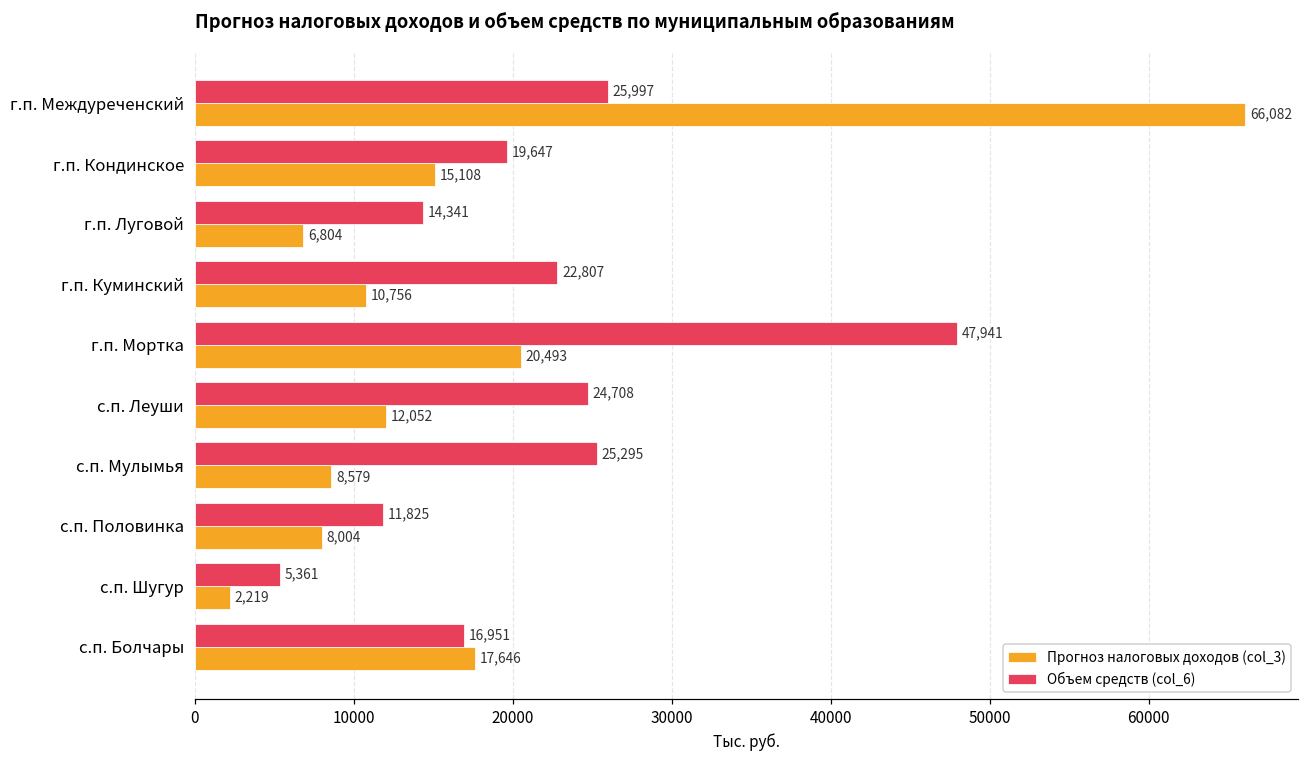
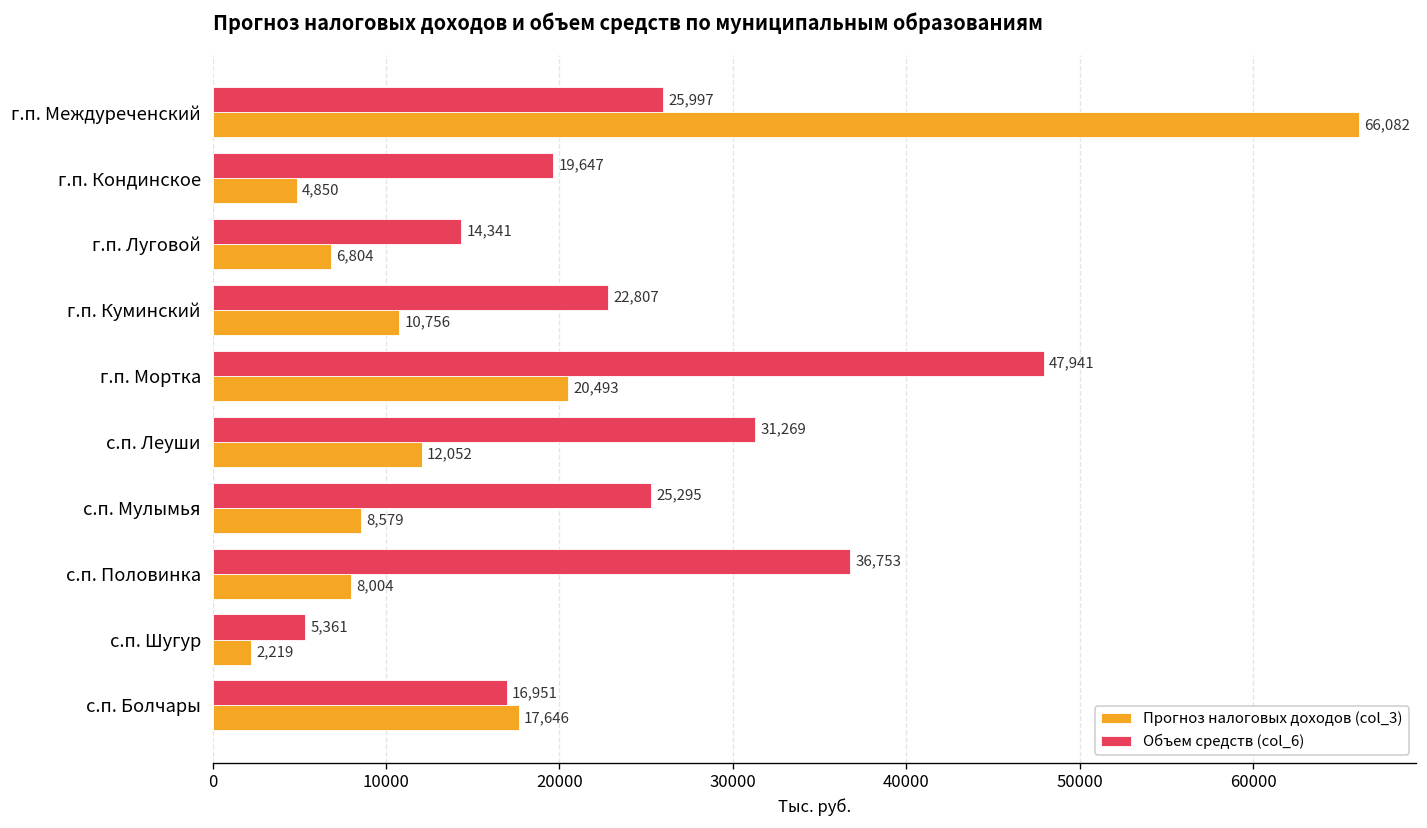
Прогноз налоговых доходов (col_3), г.п. Кондинское: 15,108 -> 4,850
Объем средств (col_6), с.п. Леуши: 24,708 -> 31,269
Объем средств (col_6), с.п. Половинка: 11,825 -> 36,753
